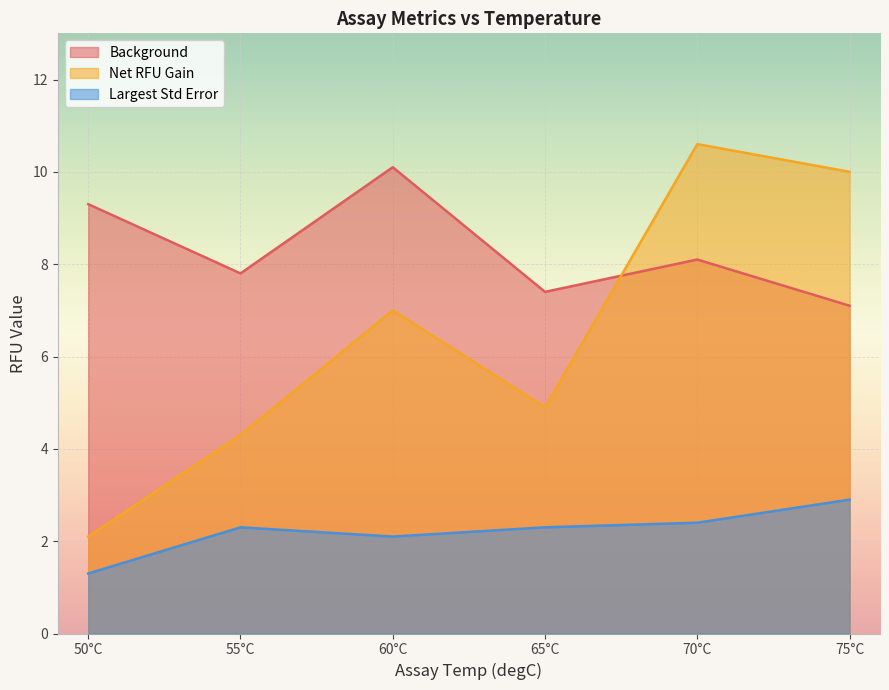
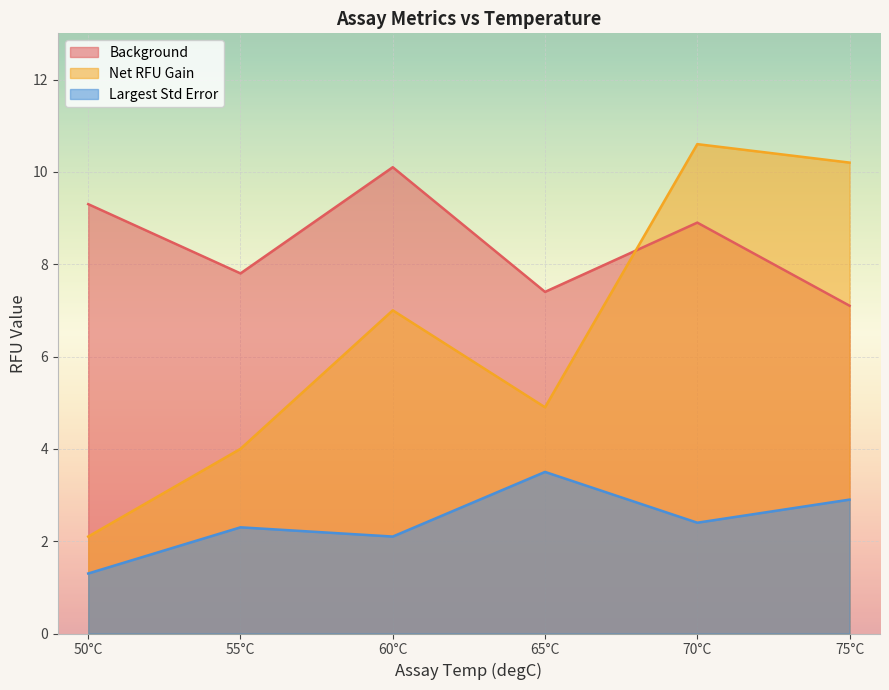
Net RFU Gain, 55°C: 4.3 -> 4.0
Largest Std Error, 65°C: 2.3 -> 3.5
Background, 70°C: 8.1 -> 8.9
Net RFU Gain, 75°C: 10.0 -> 10.2
